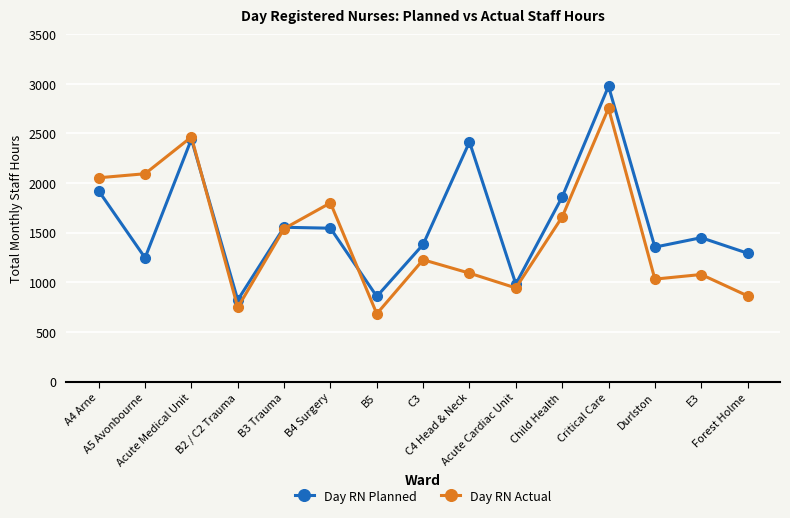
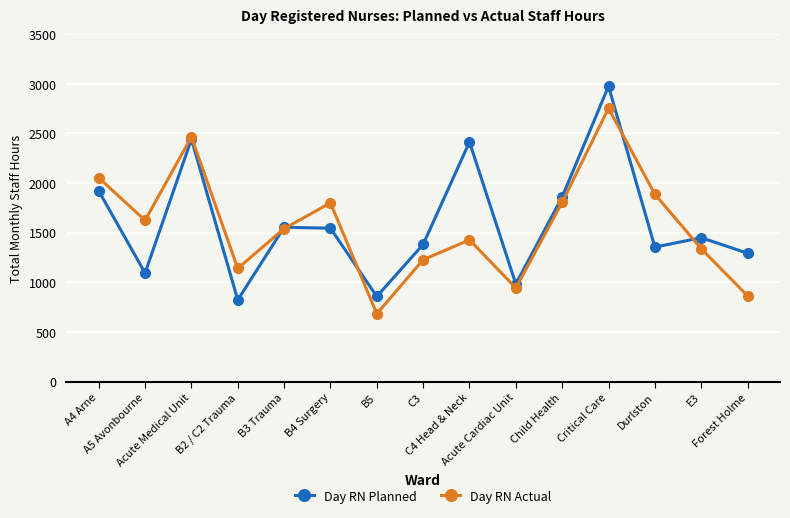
Day RN Planned, A5 Avonbourne: 1200 -> 1100
Day RN Actual, A5 Avonbourne: 2100 -> 1600
Day RN Actual, B2 / C2 Trauma: 700 -> 1100
Day RN Actual, C4 Head & Neck: 1100 -> 1400
Day RN Actual, Child Health: 1700 -> 1800
Day RN Actual, Durlston: 1000 -> 1900
Day RN Actual, E3: 1100 -> 1300
